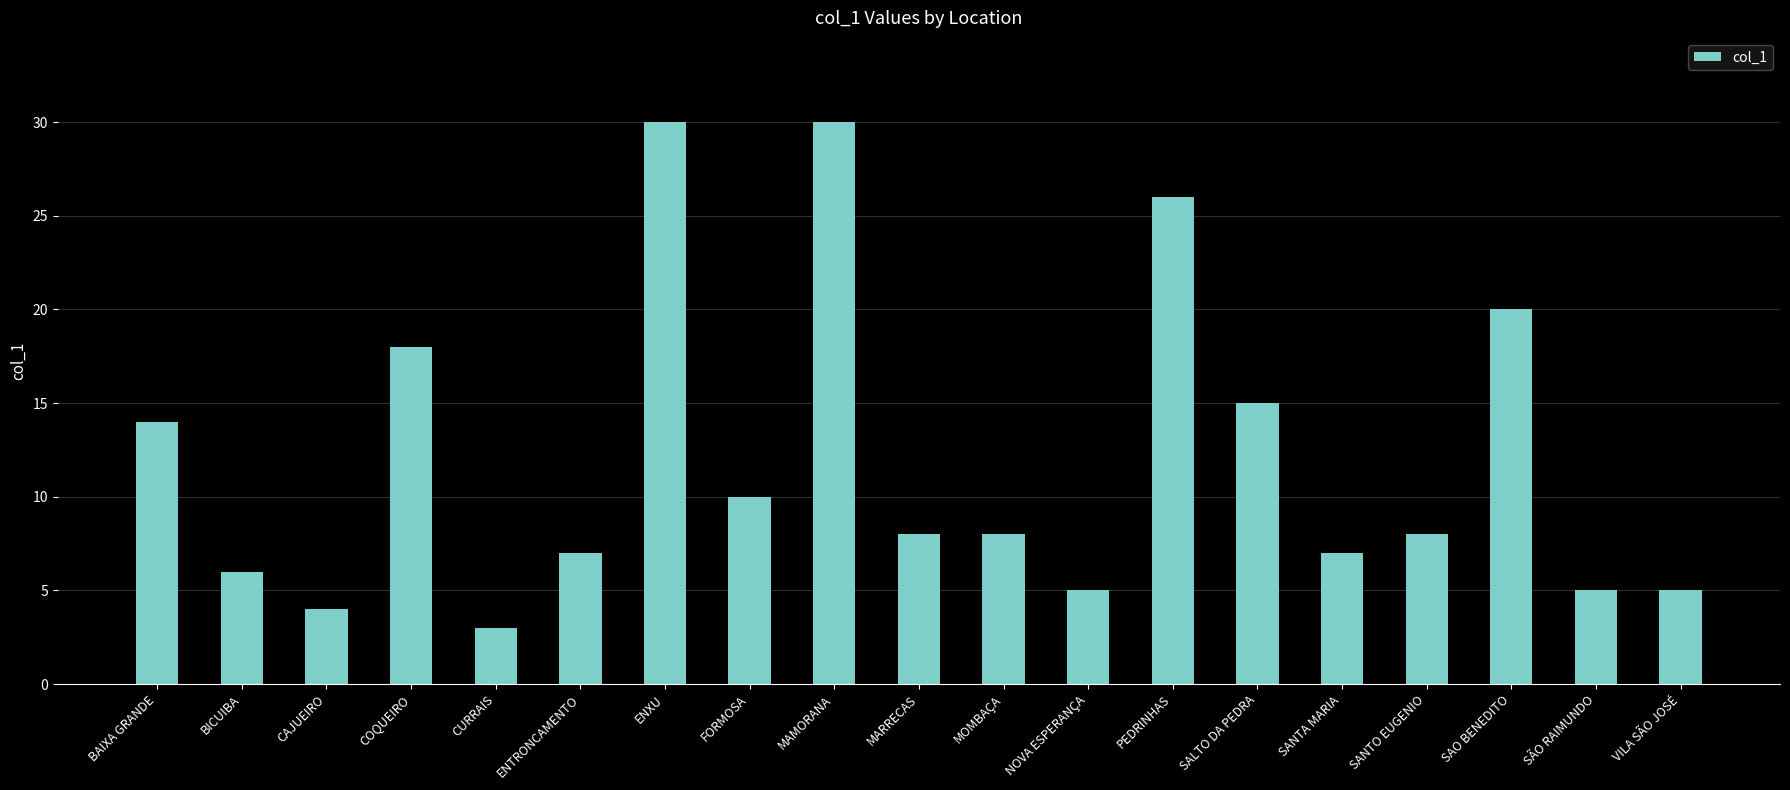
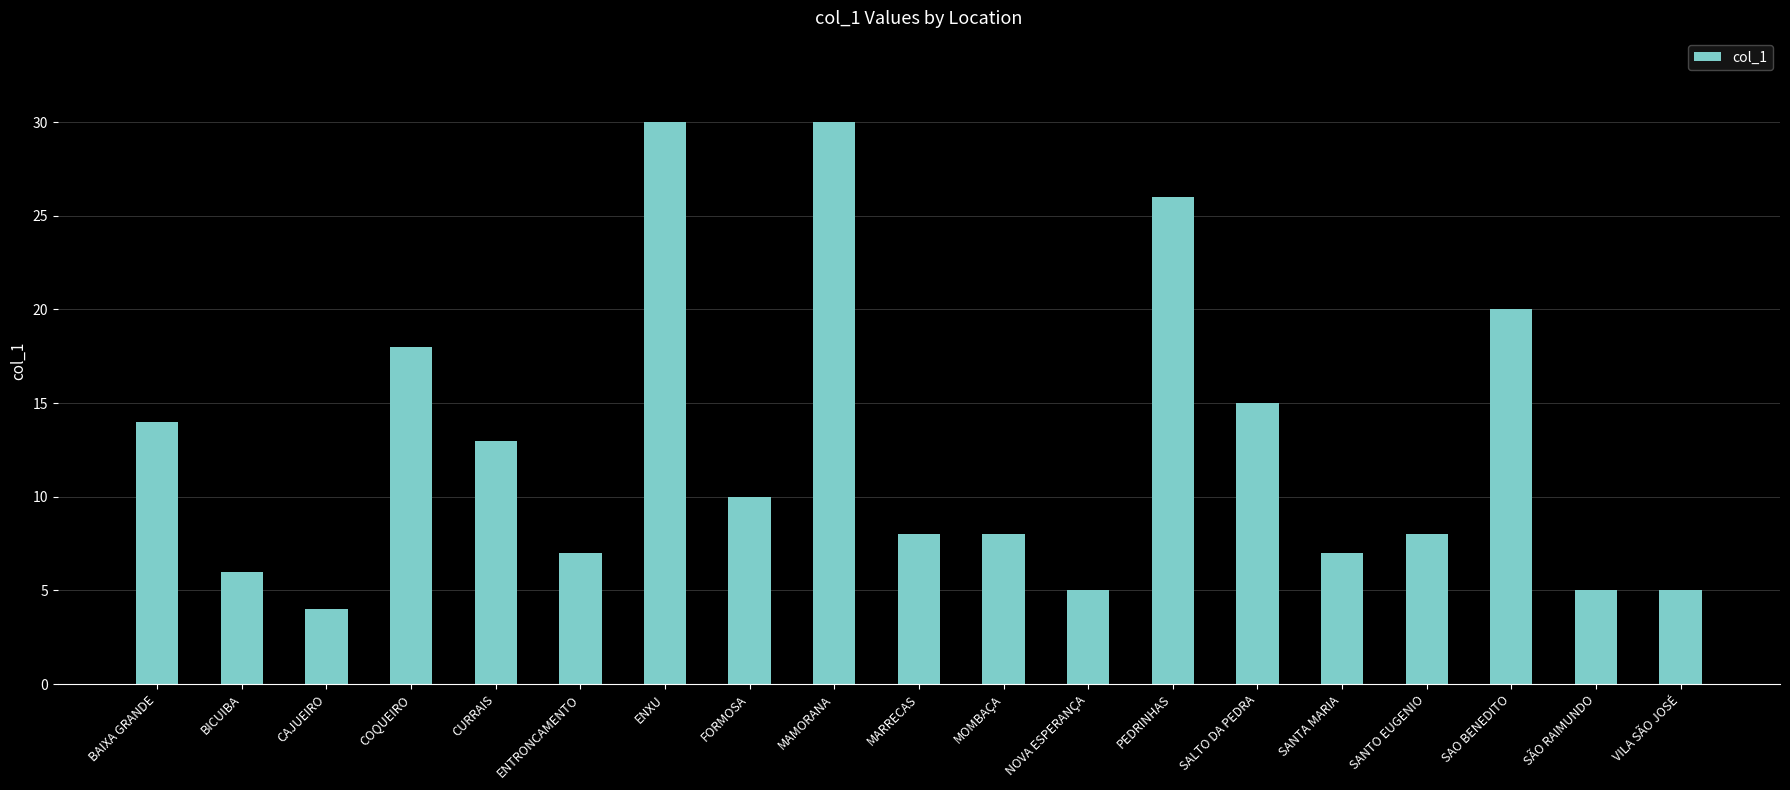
CURRAIS: 3 -> 13
